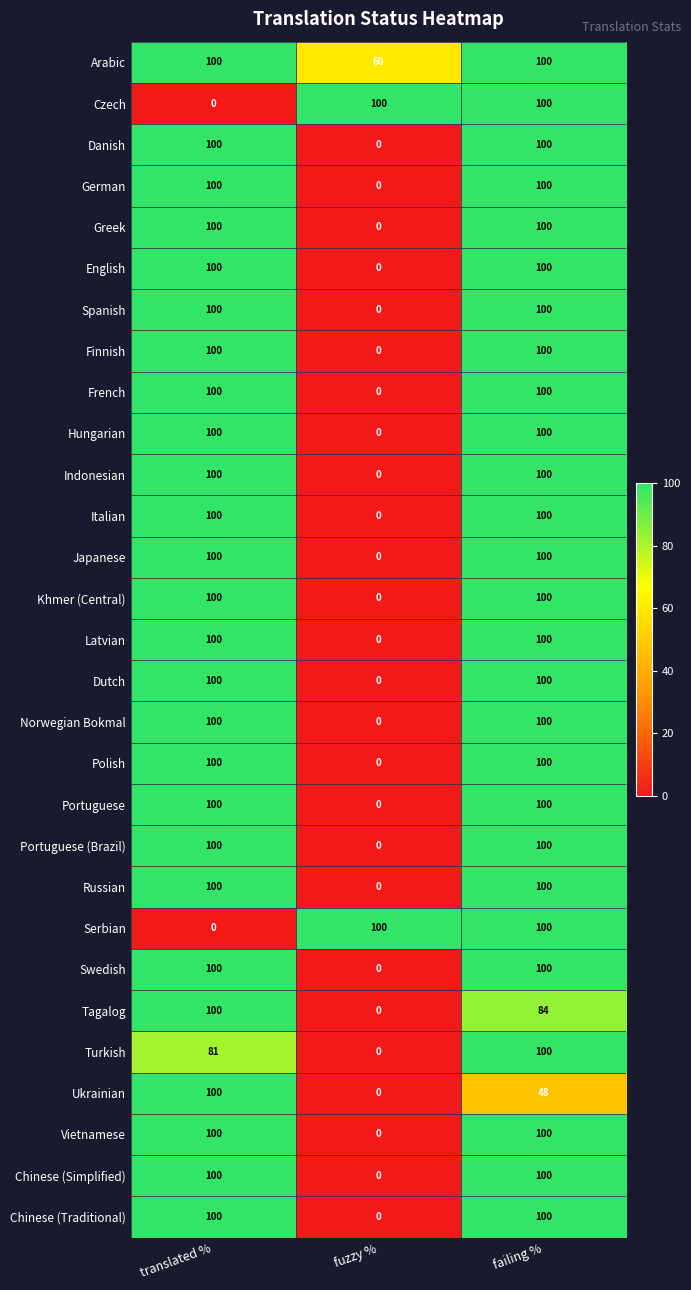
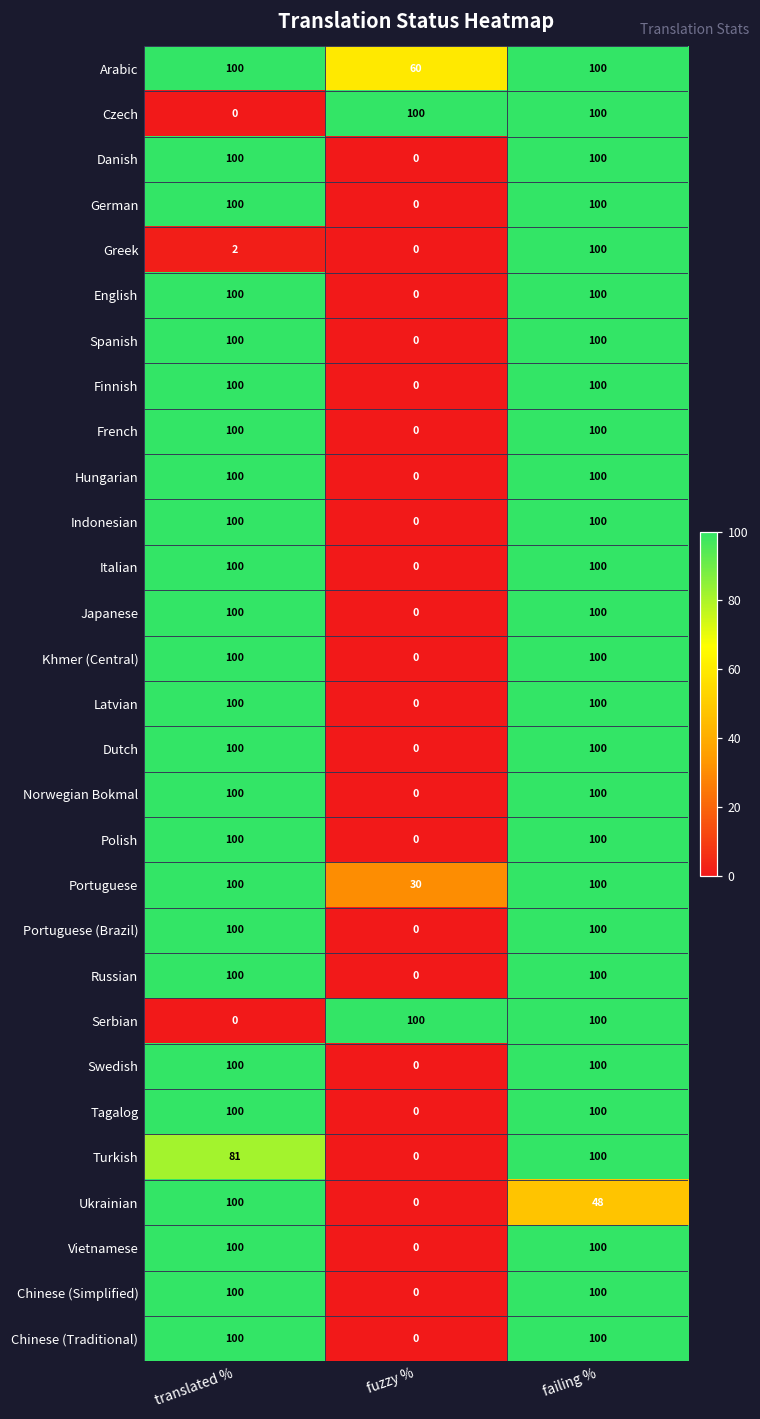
Greek, translated %: 100 -> 2
Portuguese, fuzzy %: 0 -> 30
Tagalog, failing %: 84 -> 100
